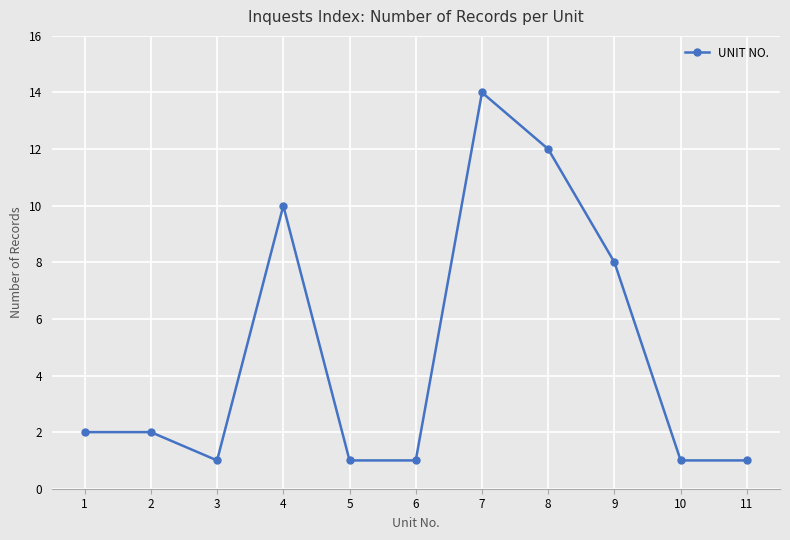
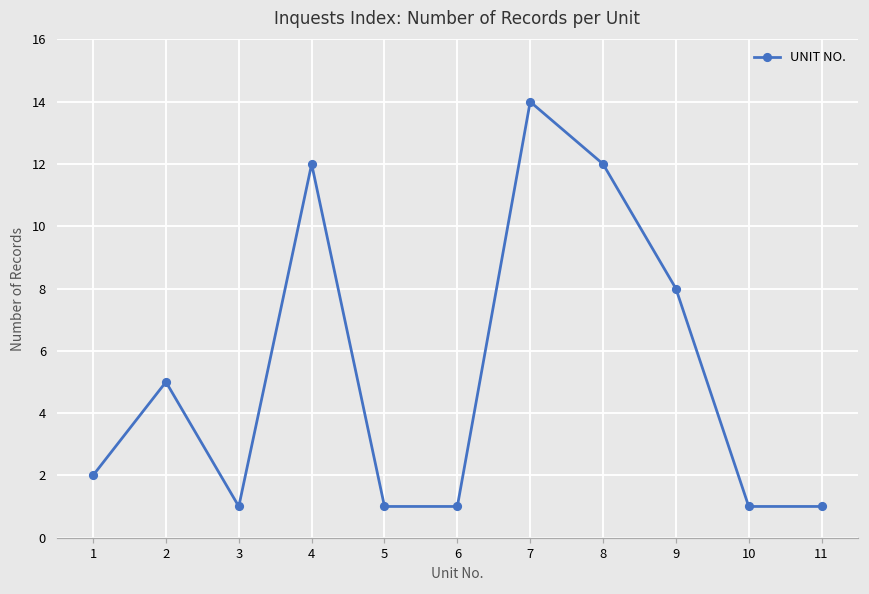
2: 2 -> 5
4: 10 -> 12
